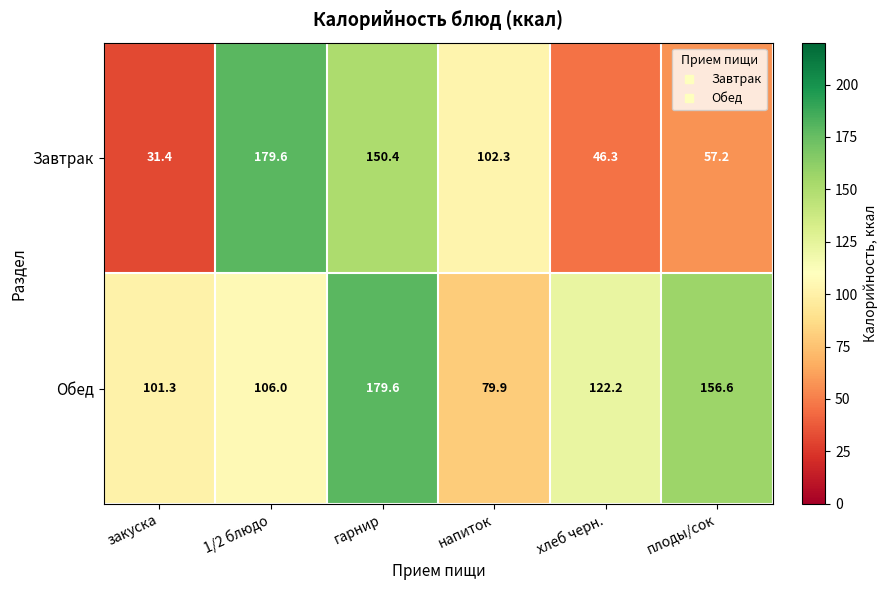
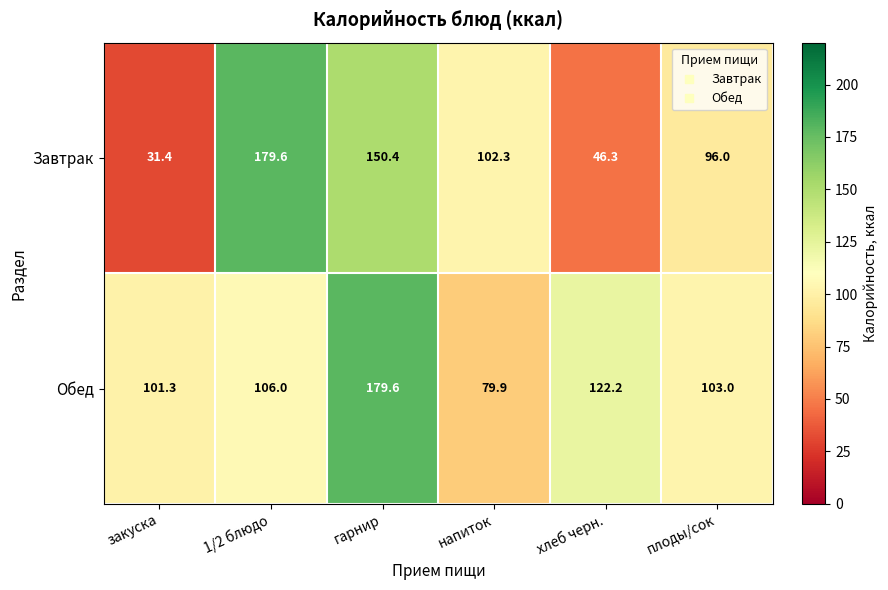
Завтрак, плоды/сок: 57.2 -> 96.0
Обед, плоды/сок: 156.6 -> 103.0
